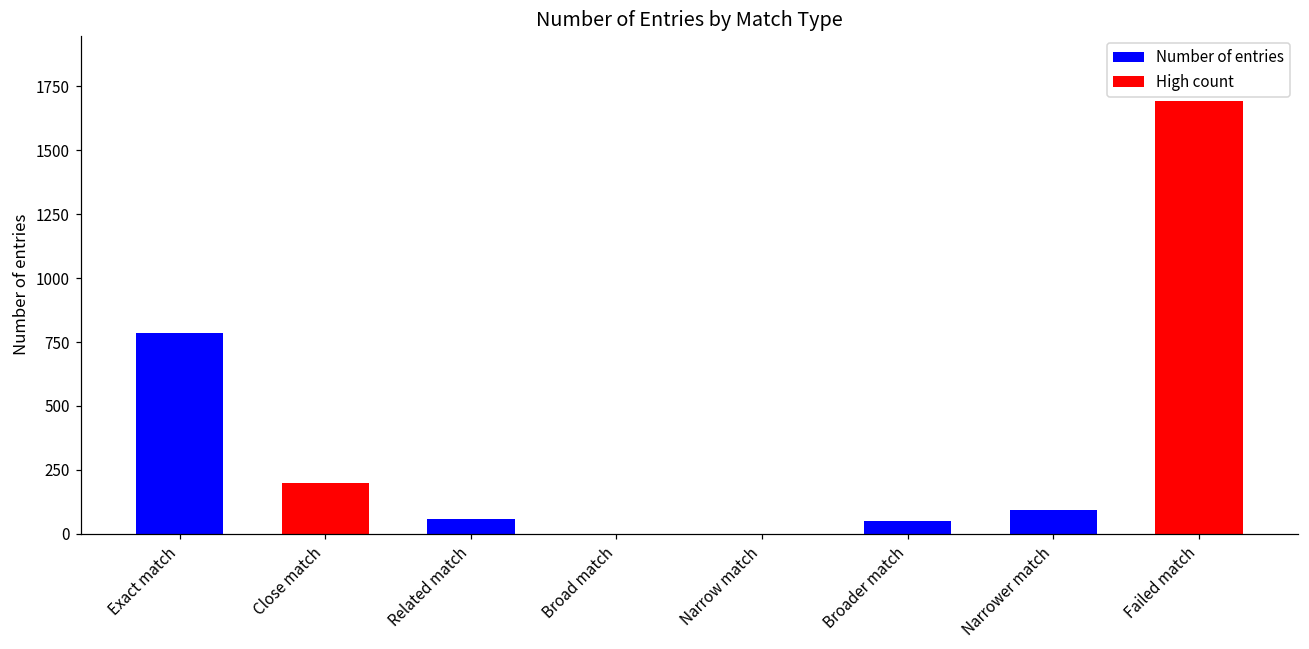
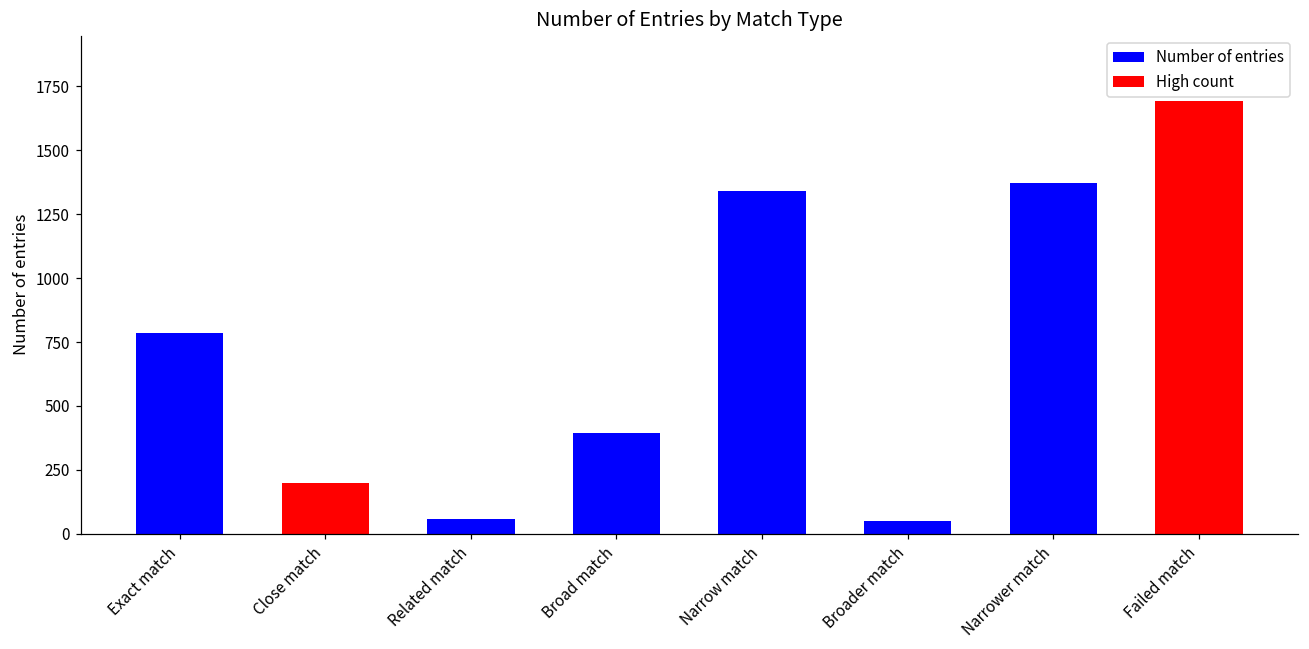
Broad match: 0 -> 400
Narrow match: 0 -> 1340
Narrower match: 100 -> 1370
